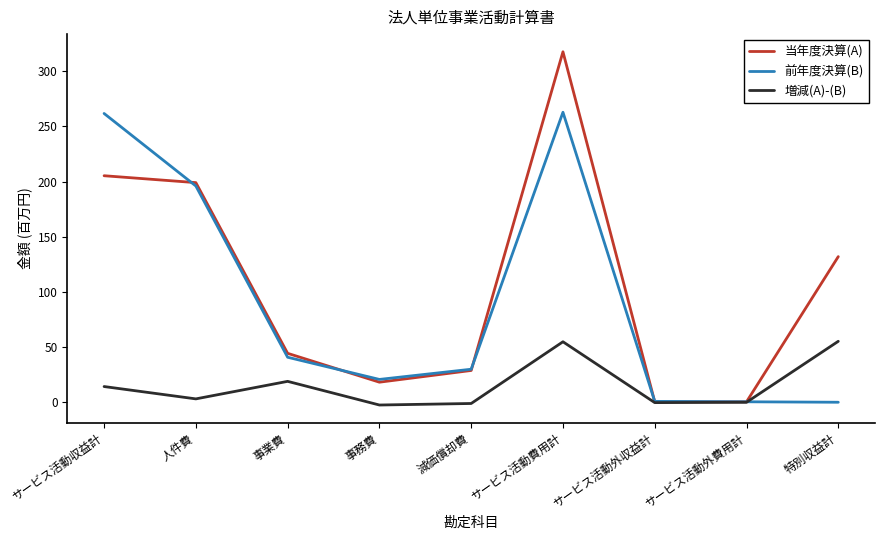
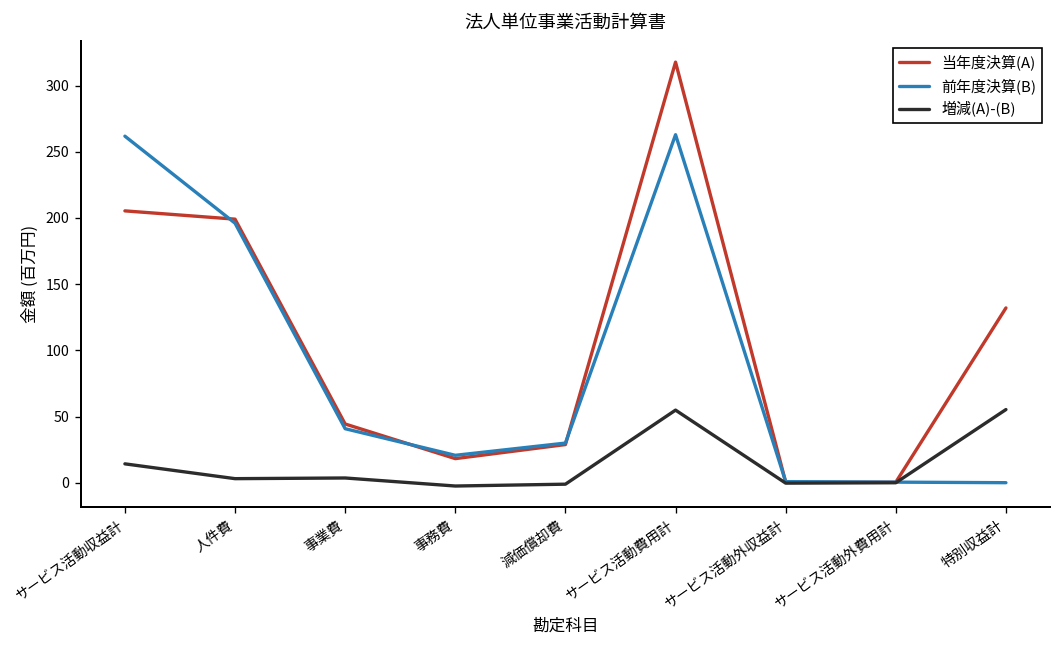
増減(A)-(B), 事業費: 19 -> 4
